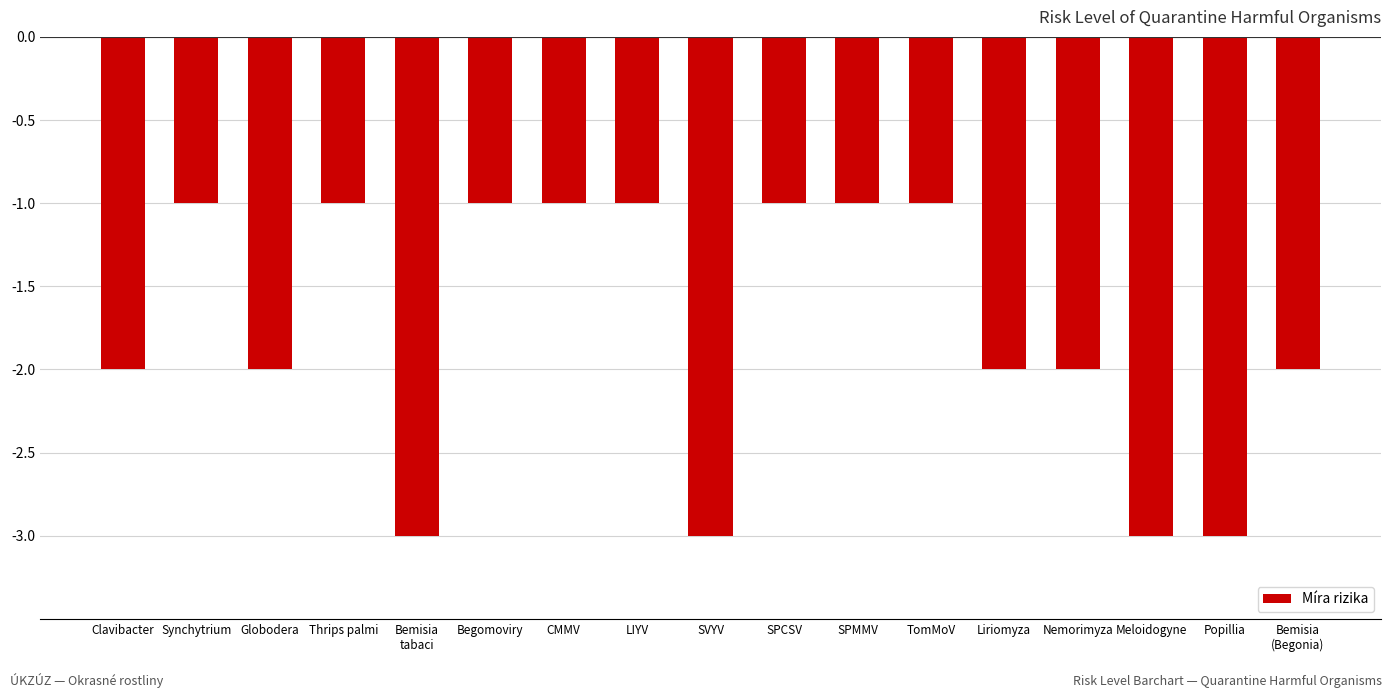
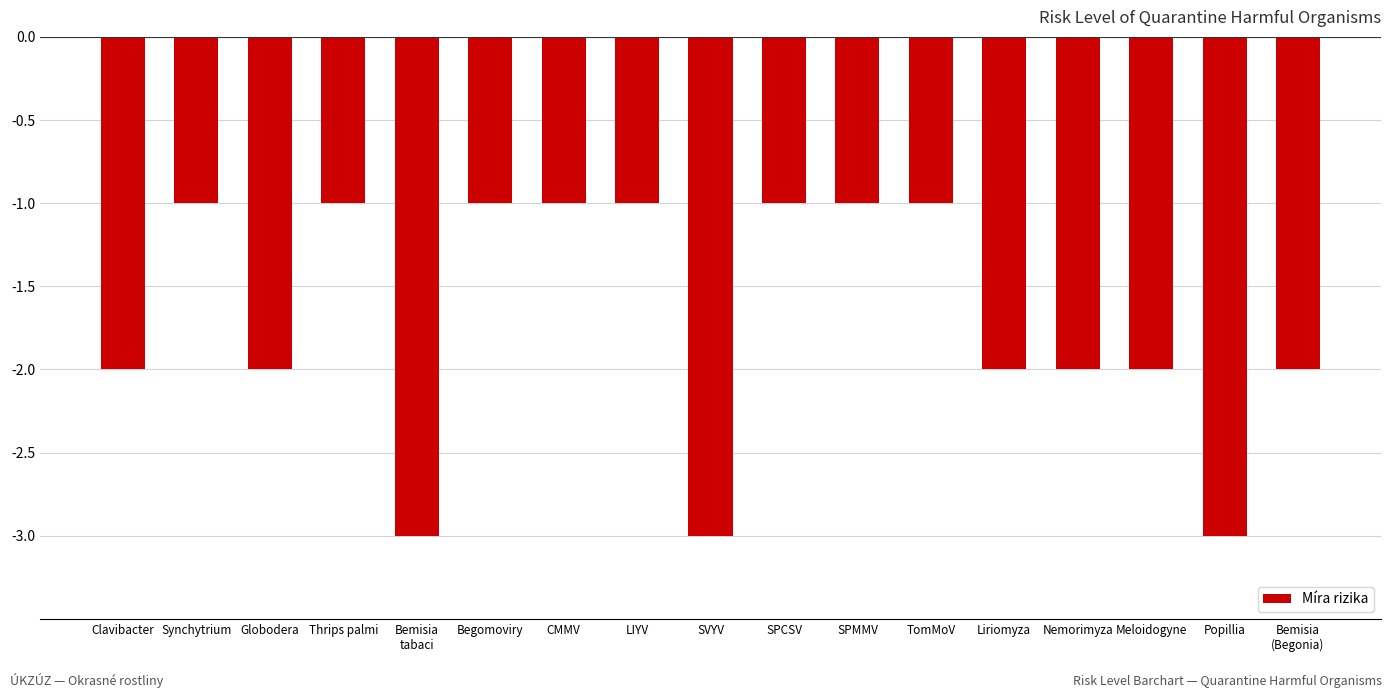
Meloidogyne: -3.00 -> -2.00
